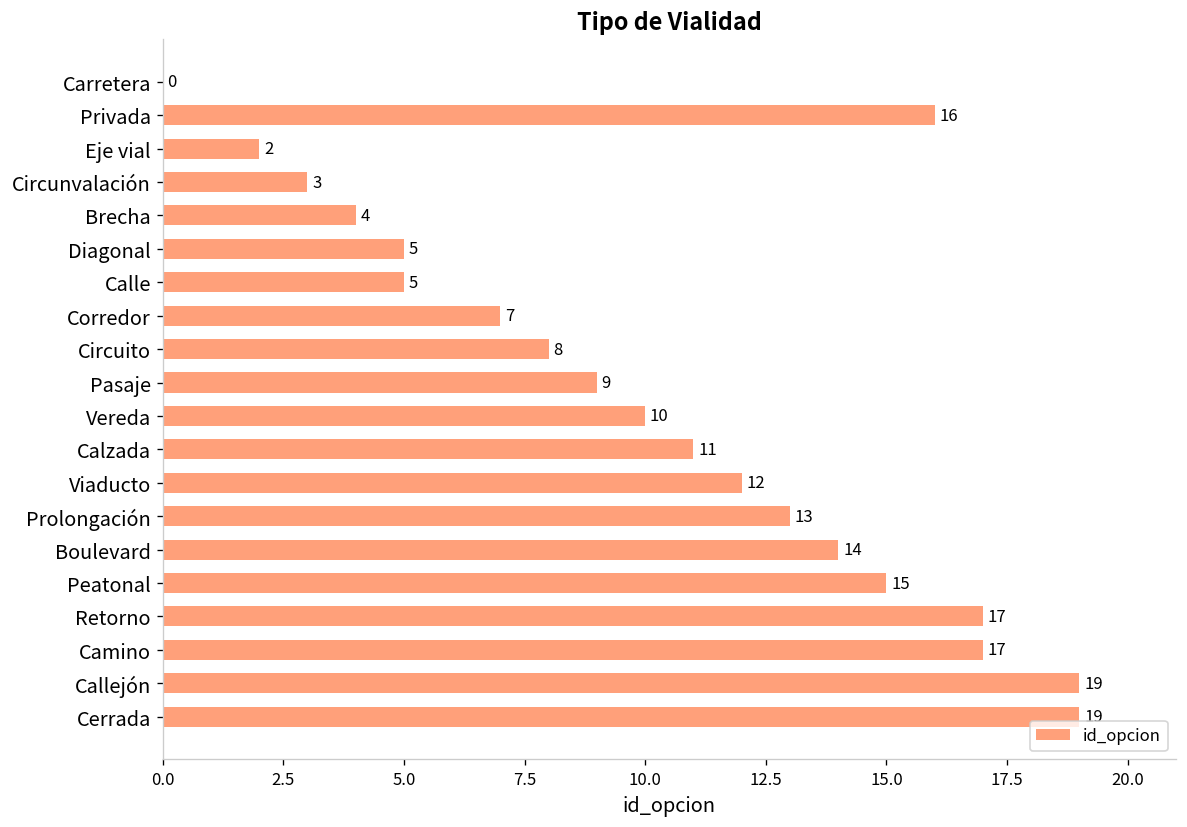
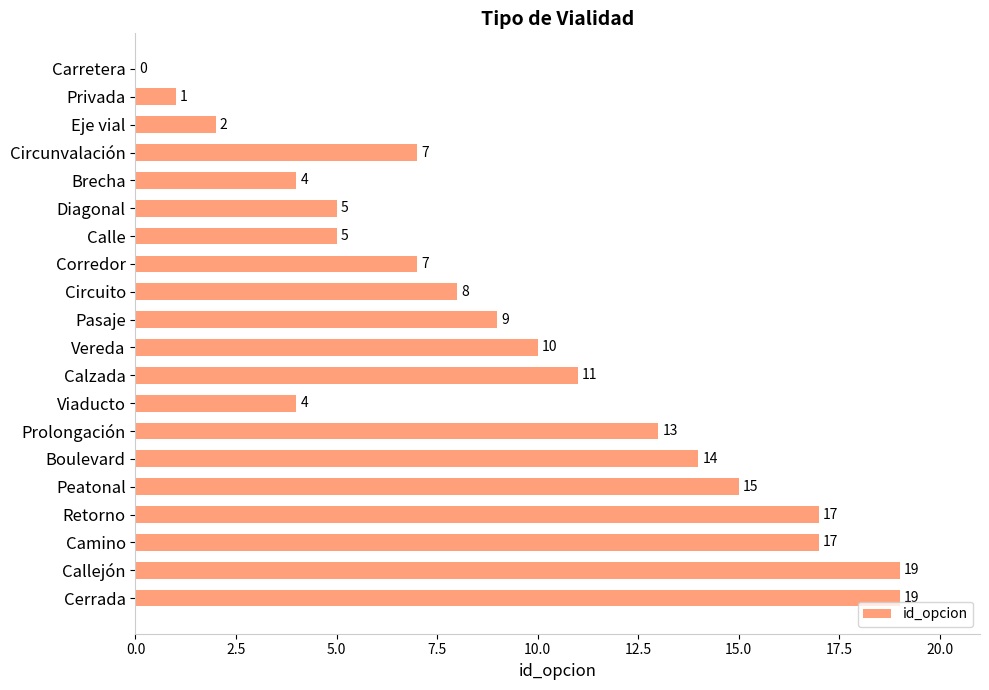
Privada: 16 -> 1
Circunvalación: 3 -> 7
Viaducto: 12 -> 4
